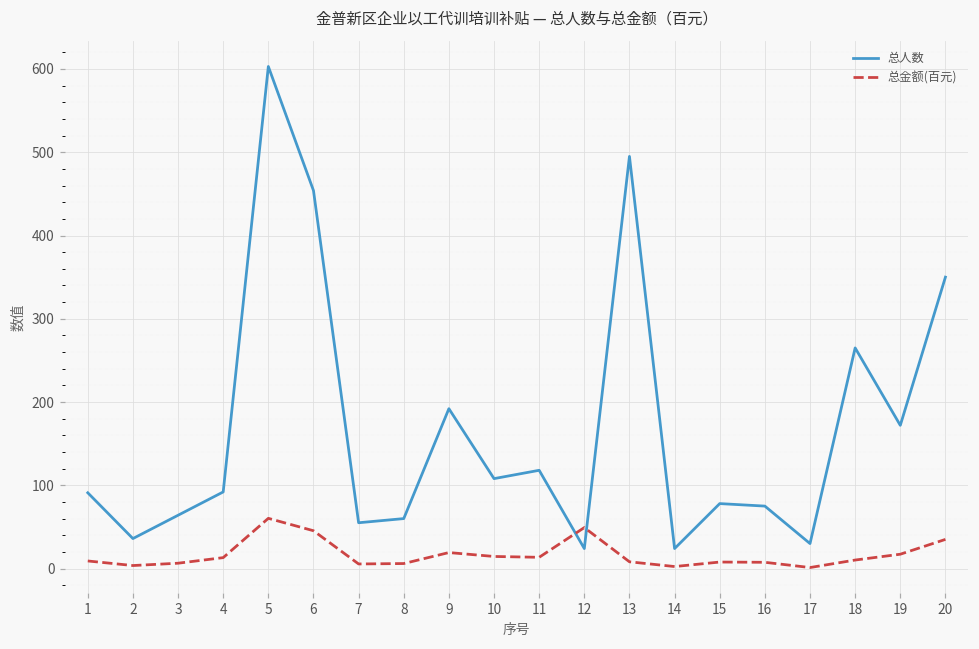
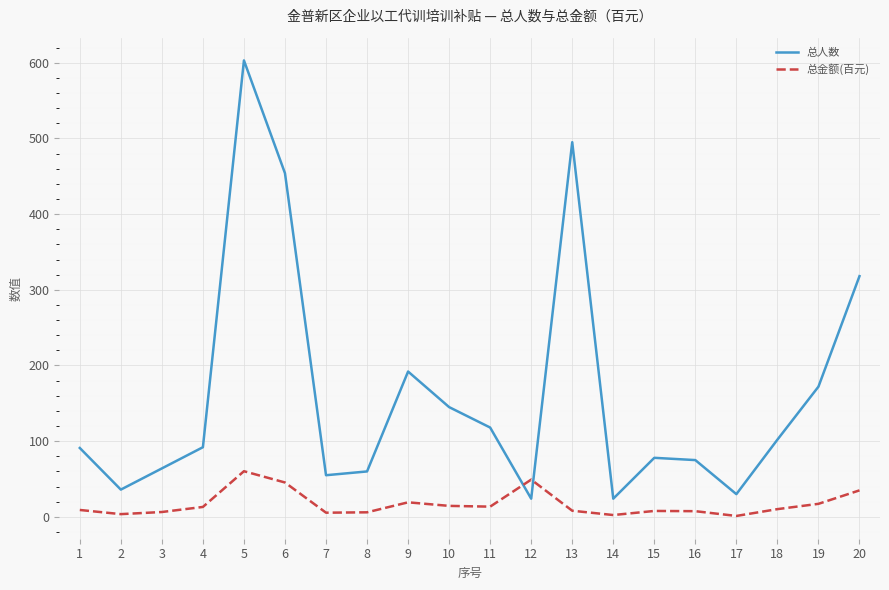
总人数, 10: 110 -> 150
总人数, 18: 270 -> 100
总人数, 20: 350 -> 320
